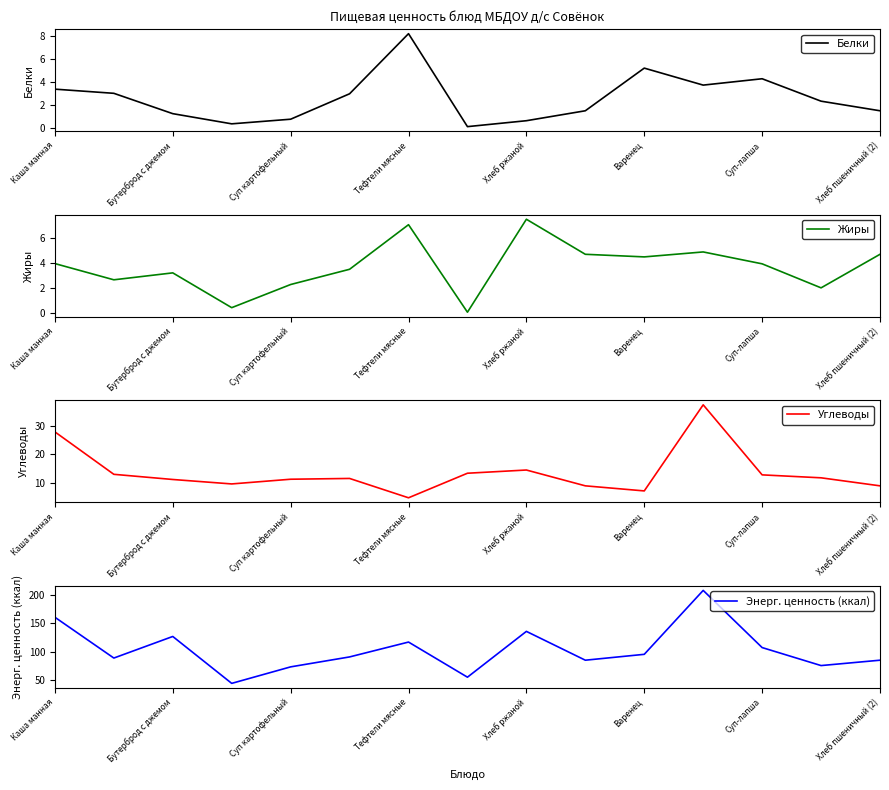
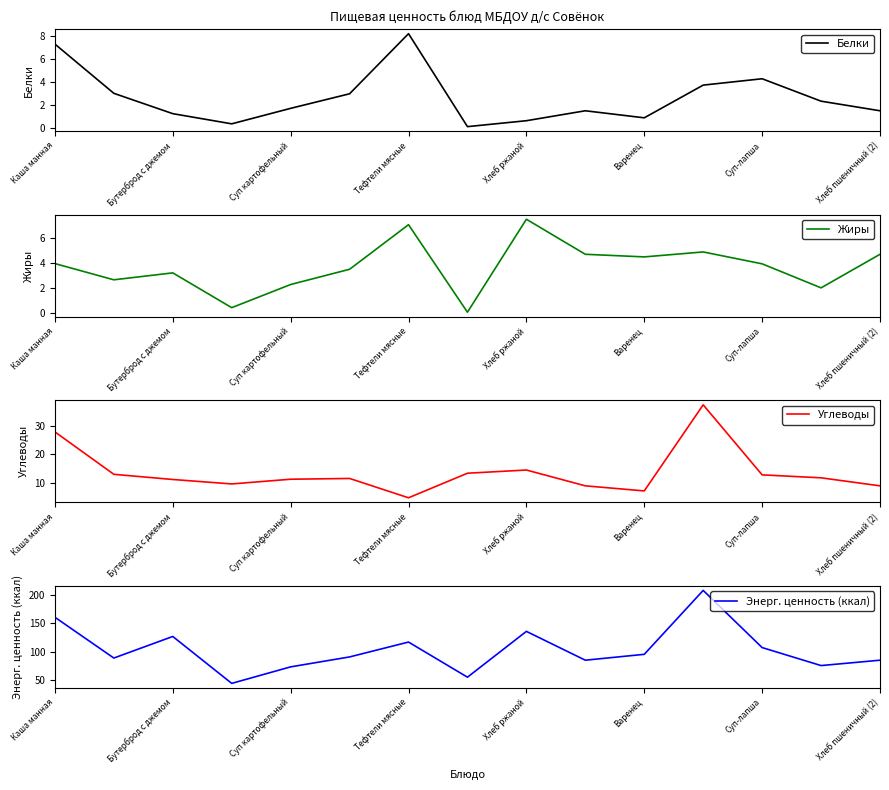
Пищевая ценность блюд МБДОУ д/с Совёнок, Каша манная: 3.4 -> 7.3
Пищевая ценность блюд МБДОУ д/с Совёнок, Суп картофельный: 0.8 -> 1.7
Пищевая ценность блюд МБДОУ д/с Совёнок, Варенец: 5.2 -> 0.9
